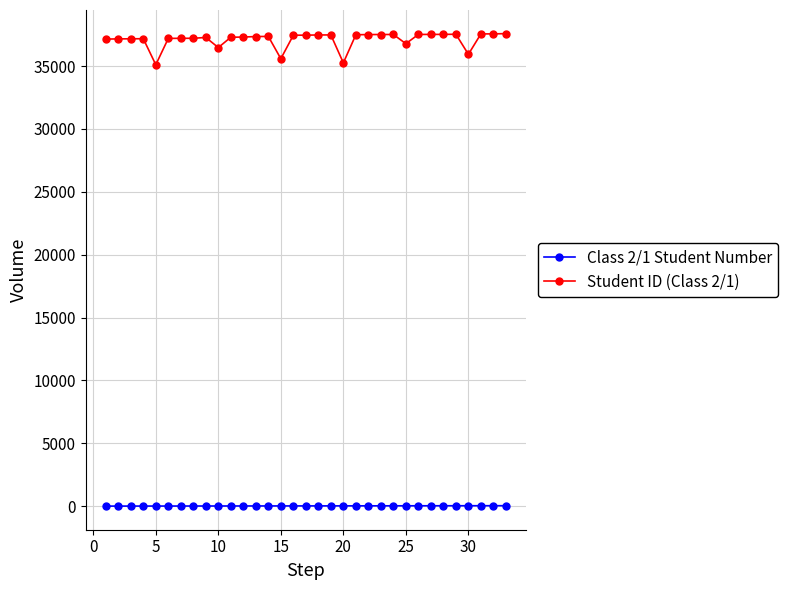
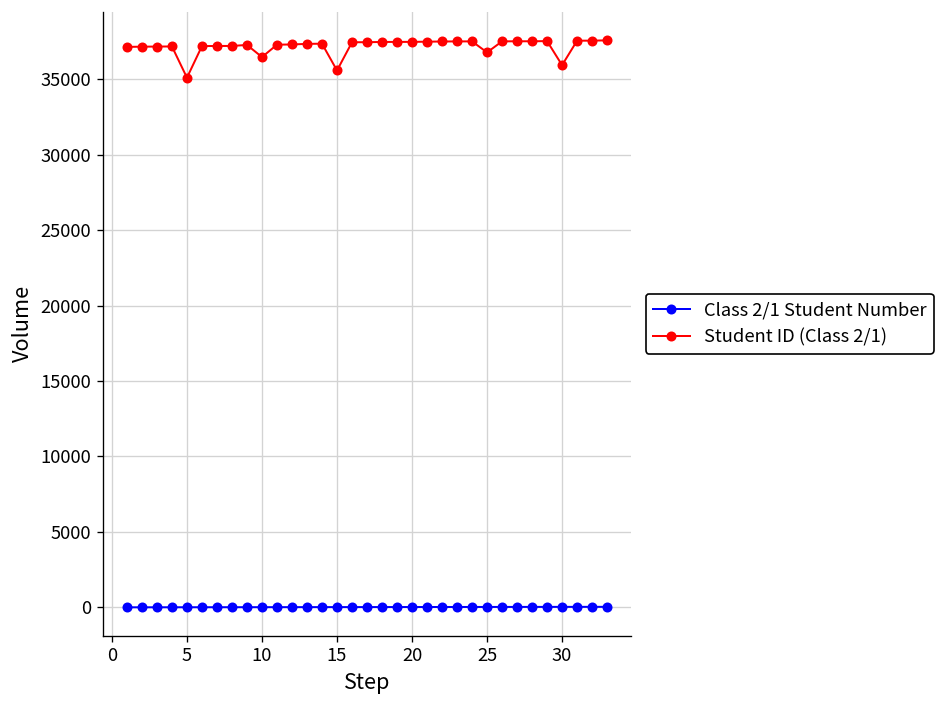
Student ID (Class 2/1), 20: 35300 -> 37500
